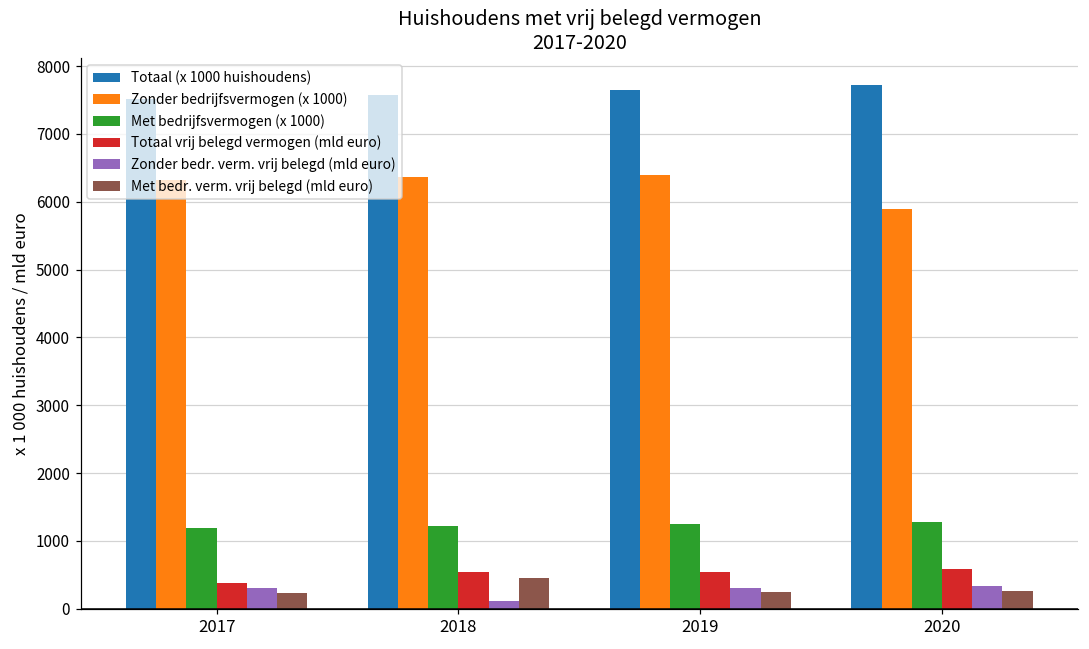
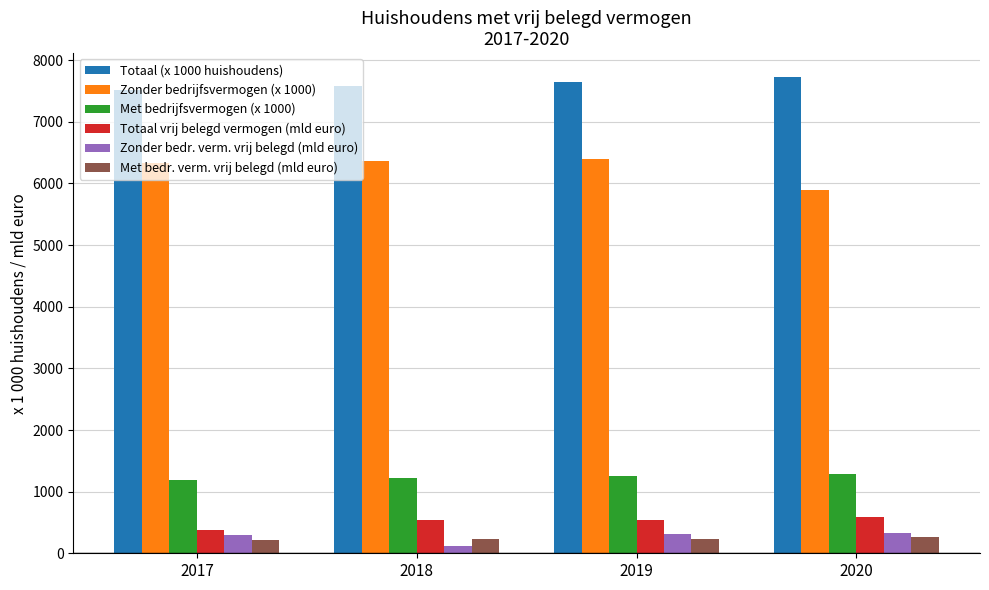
Met bedr. verm. vrij belegd (mld euro), 2018: 500 -> 200
